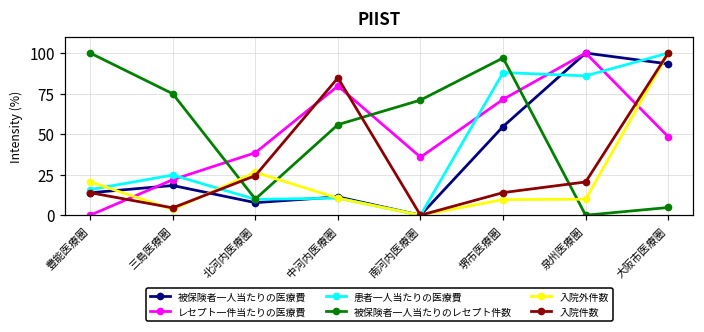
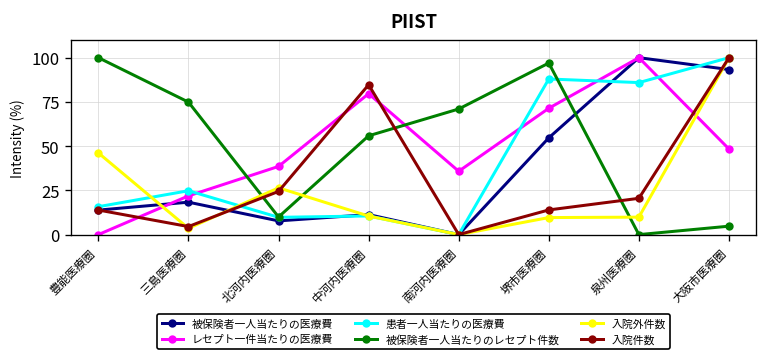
入院外件数, 豊能医療圏: 21 -> 46
